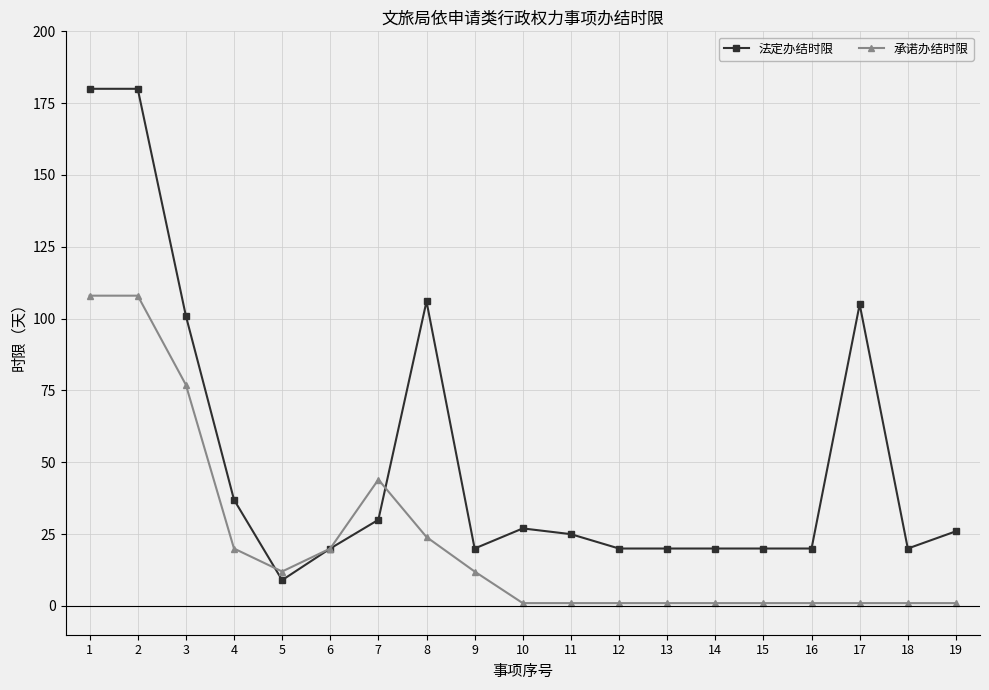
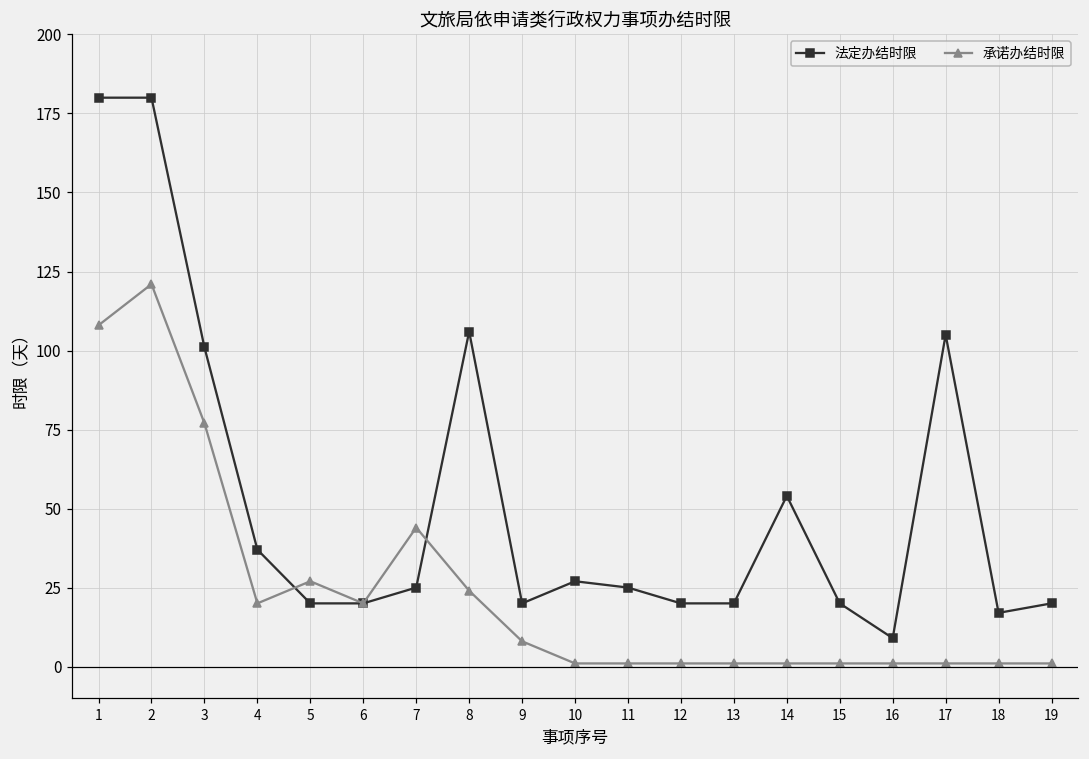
承诺办结时限, 2: 108 -> 121
法定办结时限, 5: 9 -> 20
承诺办结时限, 5: 12 -> 27
法定办结时限, 7: 30 -> 25
承诺办结时限, 9: 12 -> 8
法定办结时限, 14: 20 -> 54
法定办结时限, 16: 20 -> 9
法定办结时限, 18: 20 -> 17
法定办结时限, 19: 26 -> 20
